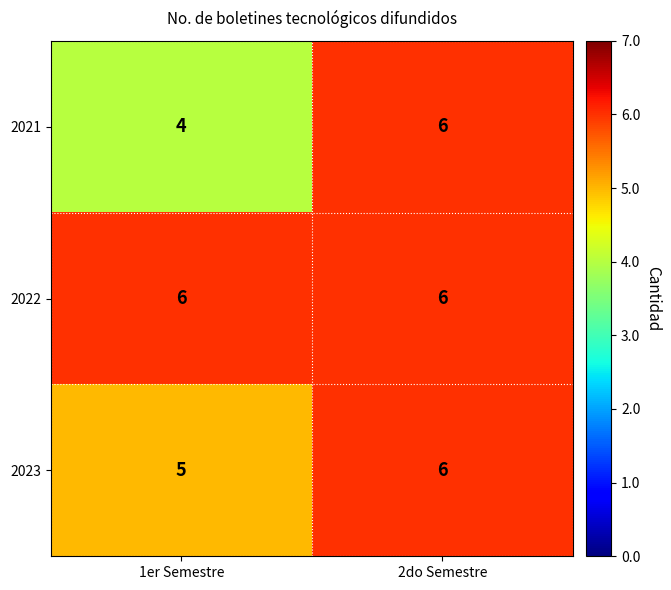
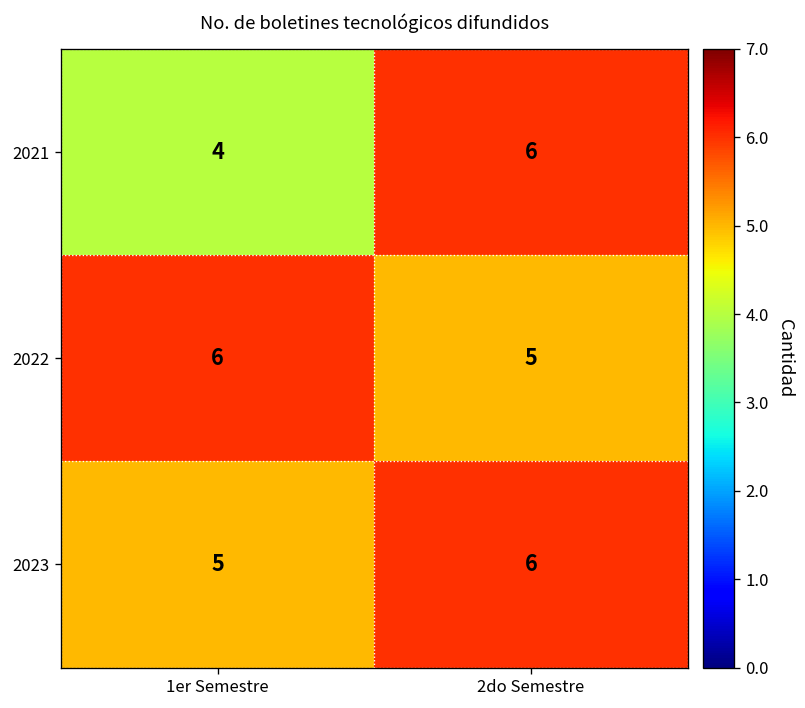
2022, 2do Semestre: 6 -> 5
